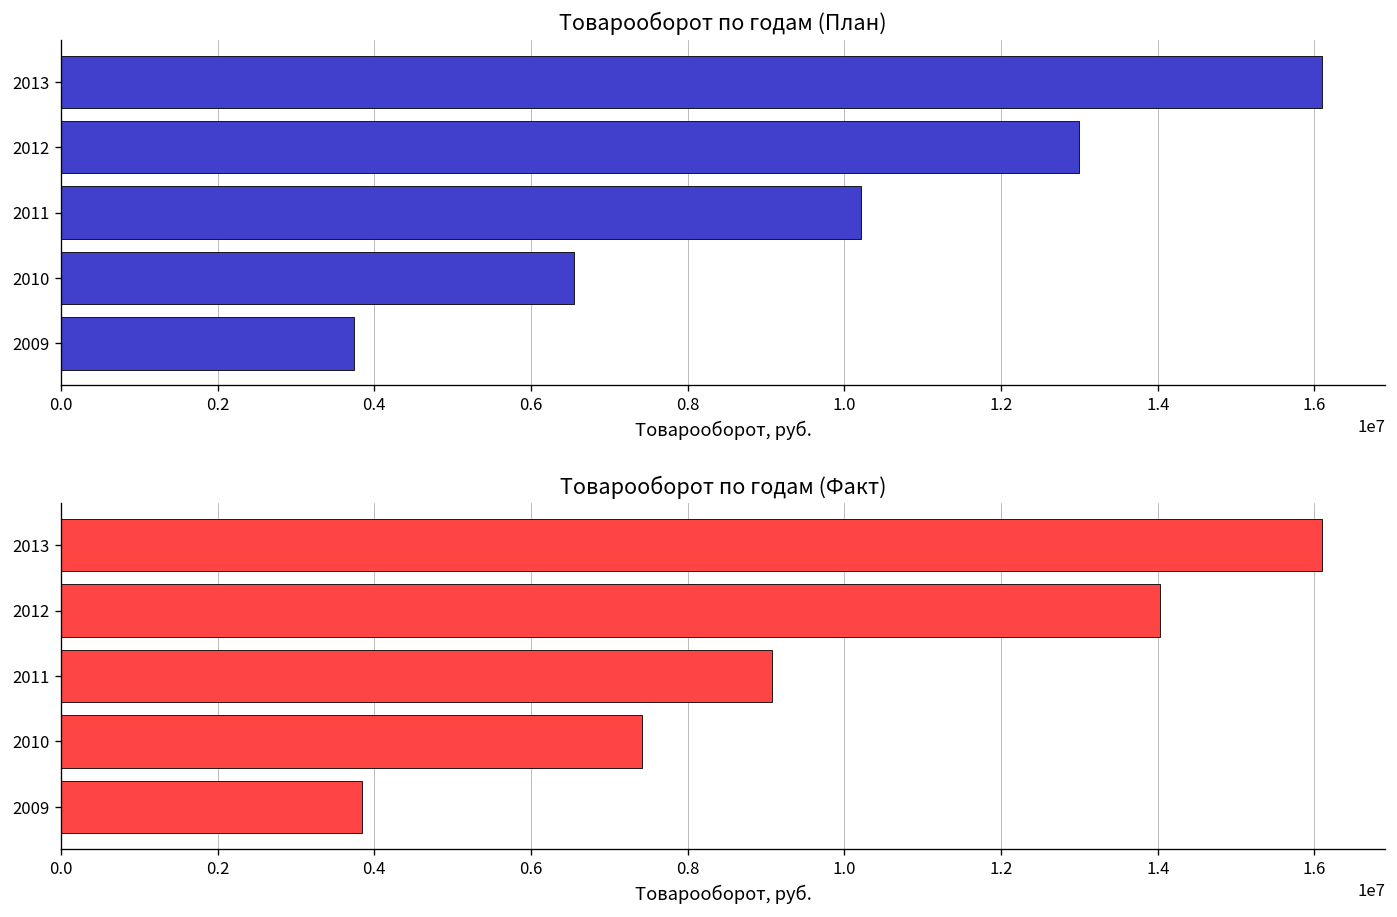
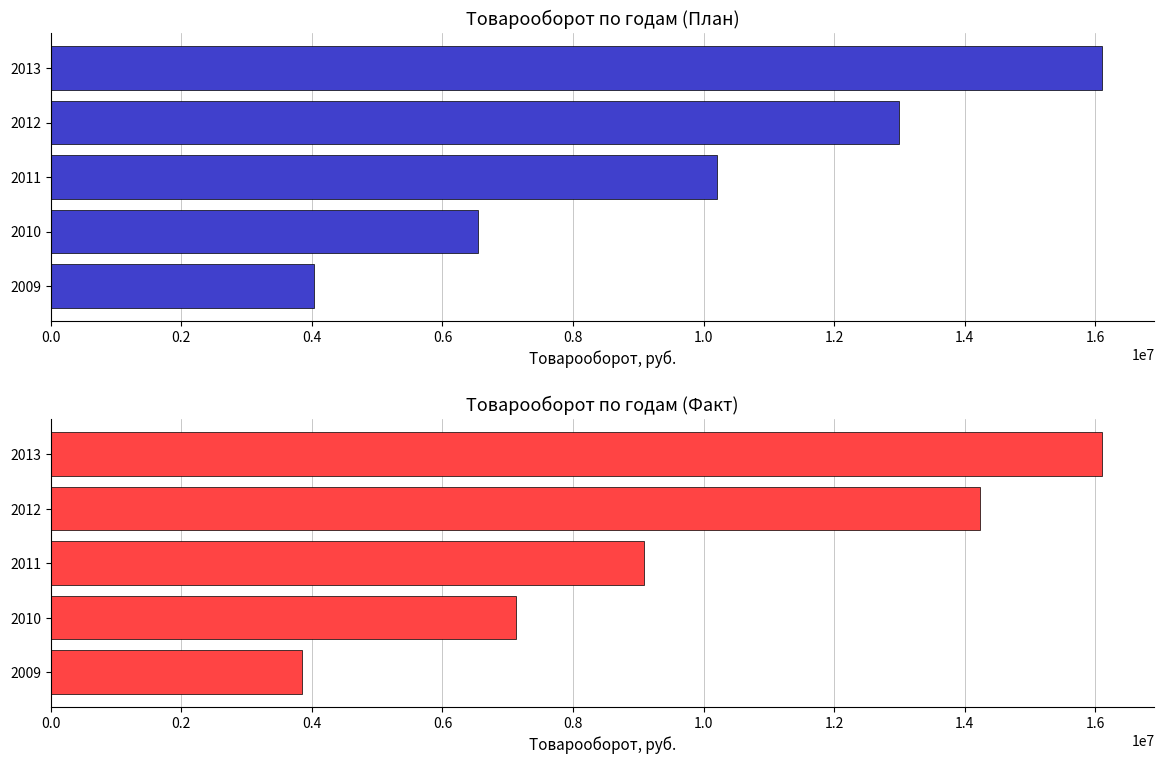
Товарооборот по годам (План), 2009: 3700000 -> 4000000
Товарооборот по годам (Факт), 2012: 14000000 -> 14200000
Товарооборот по годам (Факт), 2010: 7400000 -> 7100000
